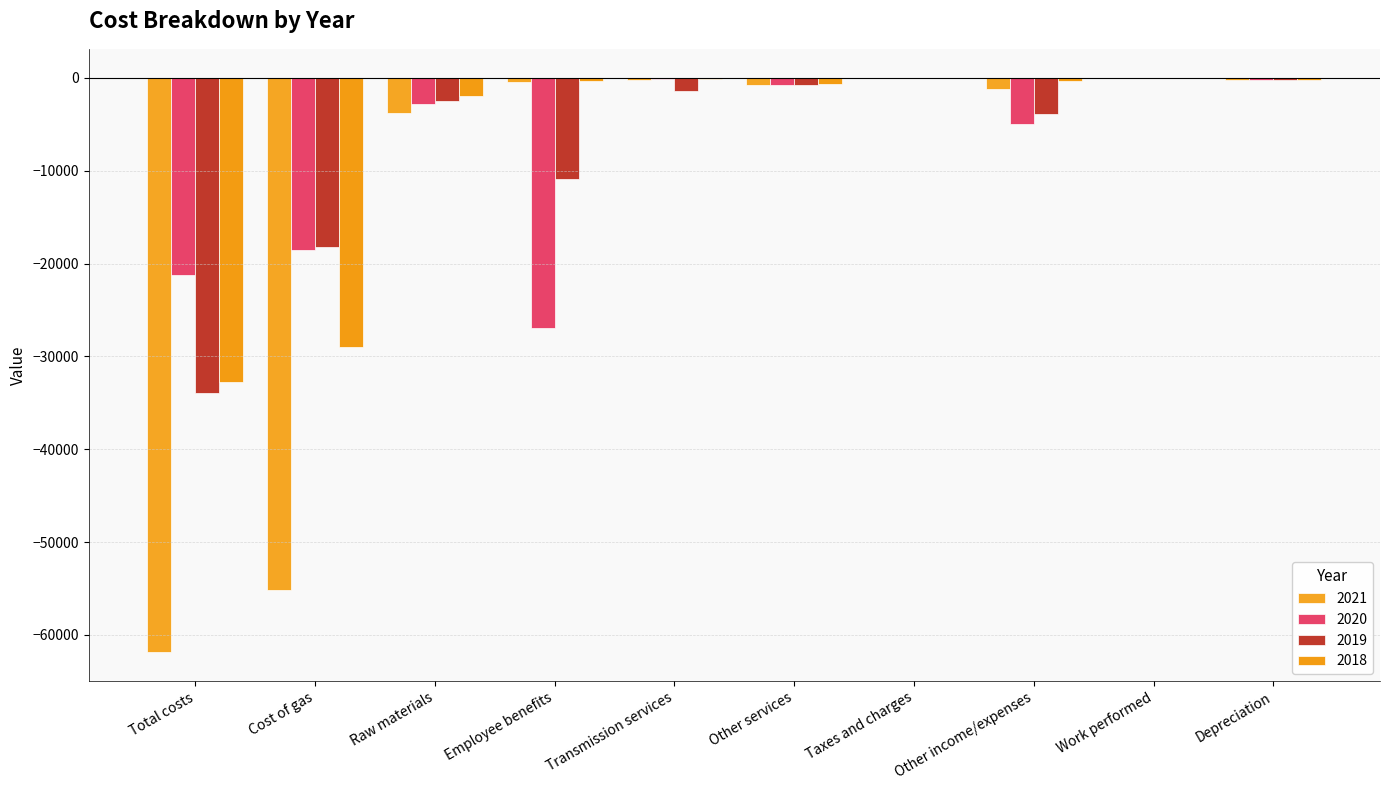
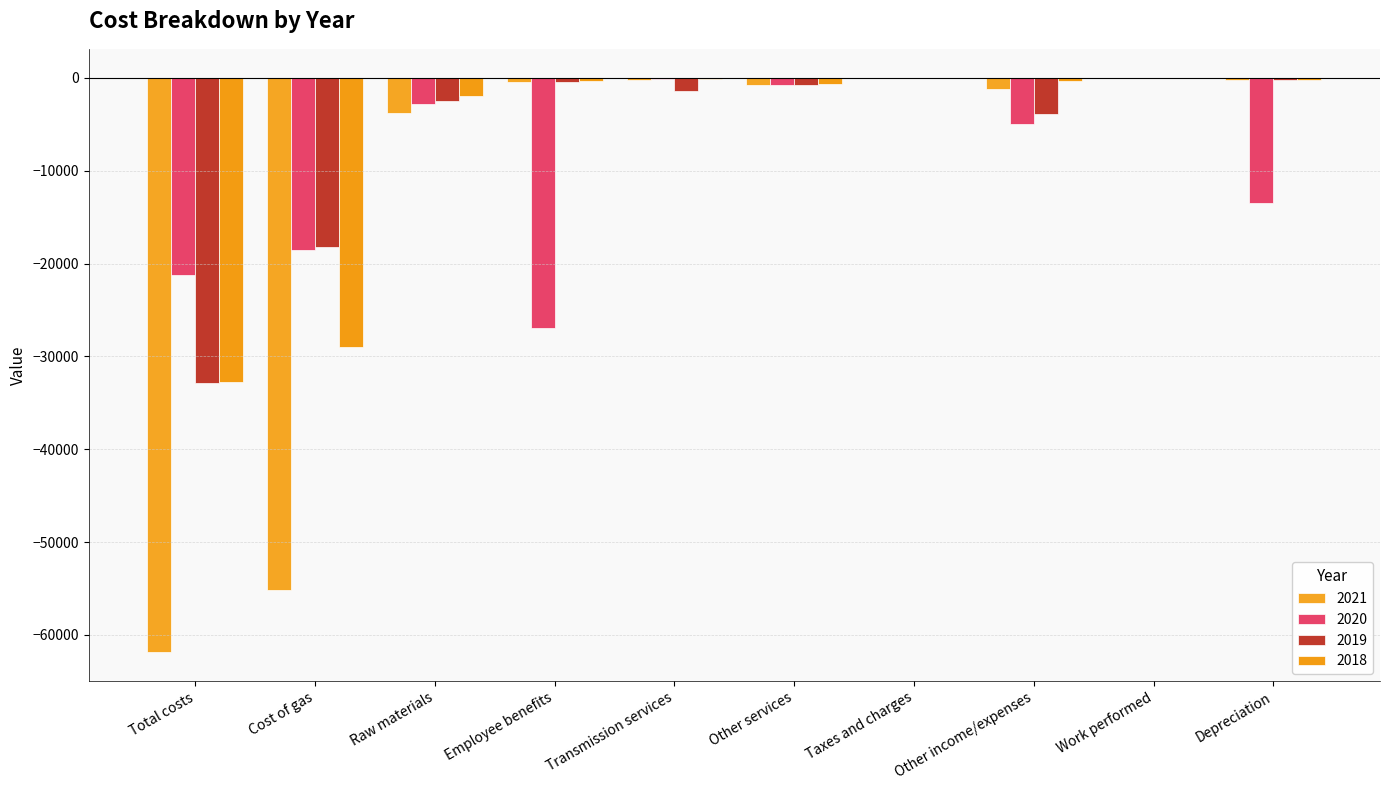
2019, Total costs: -34000 -> -33000
2019, Employee benefits: -11000 -> 0
2020, Depreciation: 0 -> -13000
